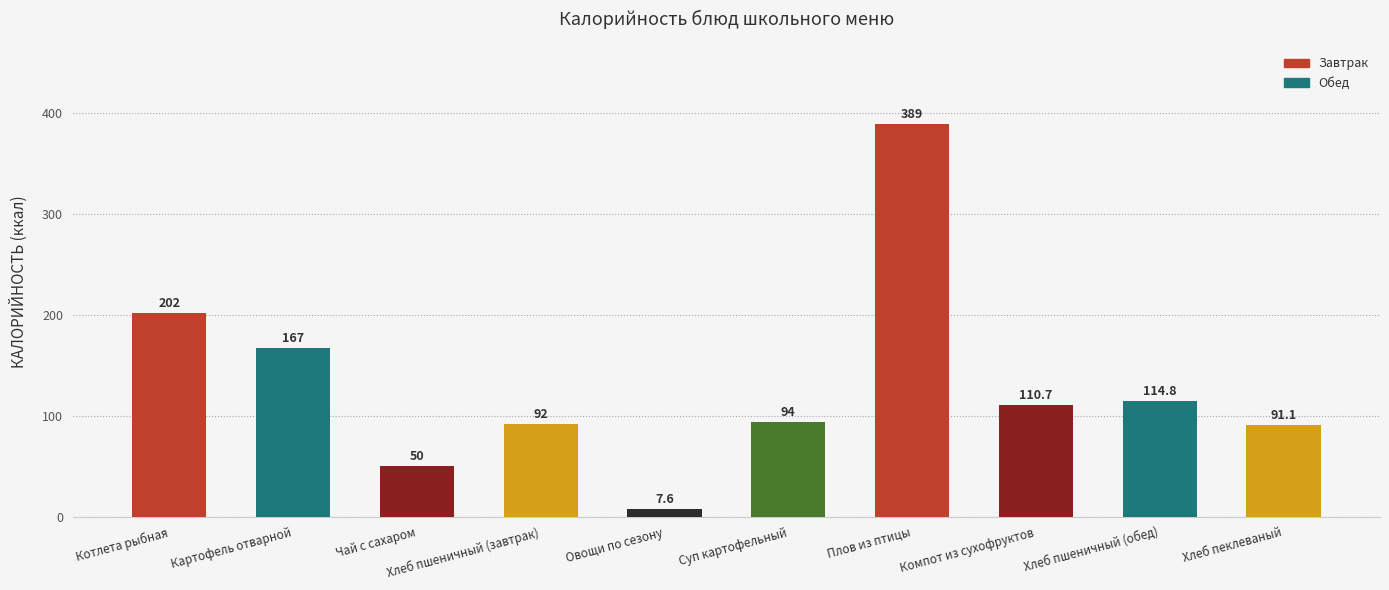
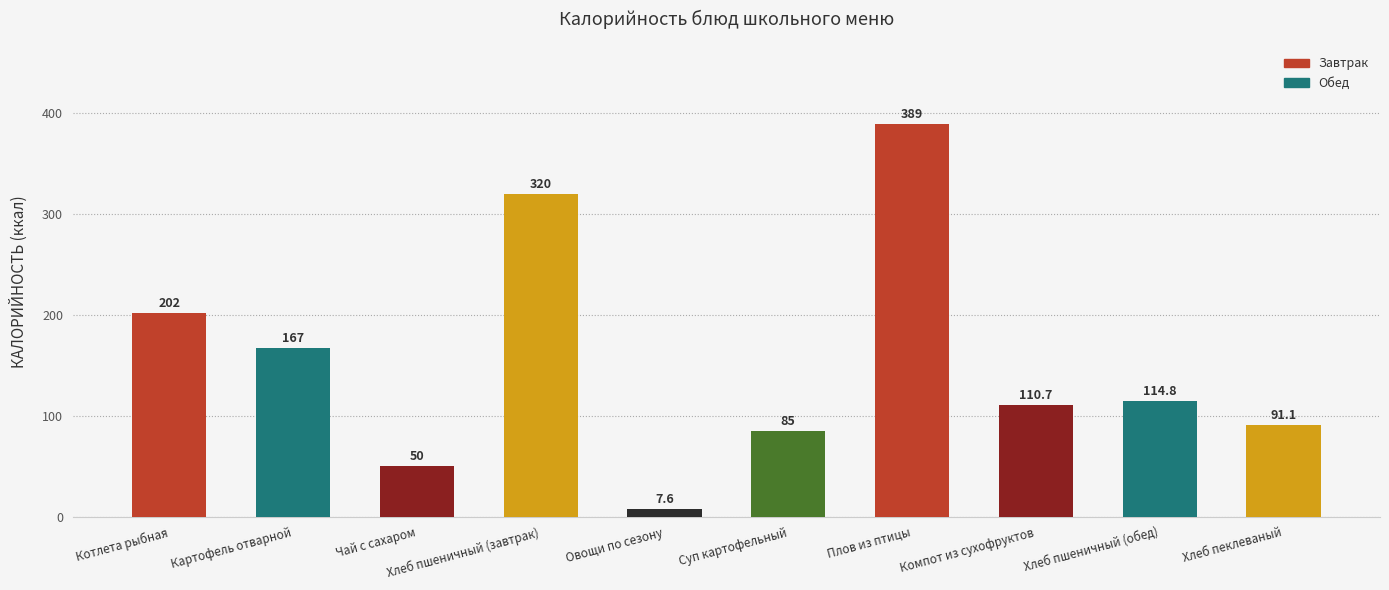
Хлеб пшеничный (завтрак): 92 -> 320
Суп картофельный: 94 -> 85
